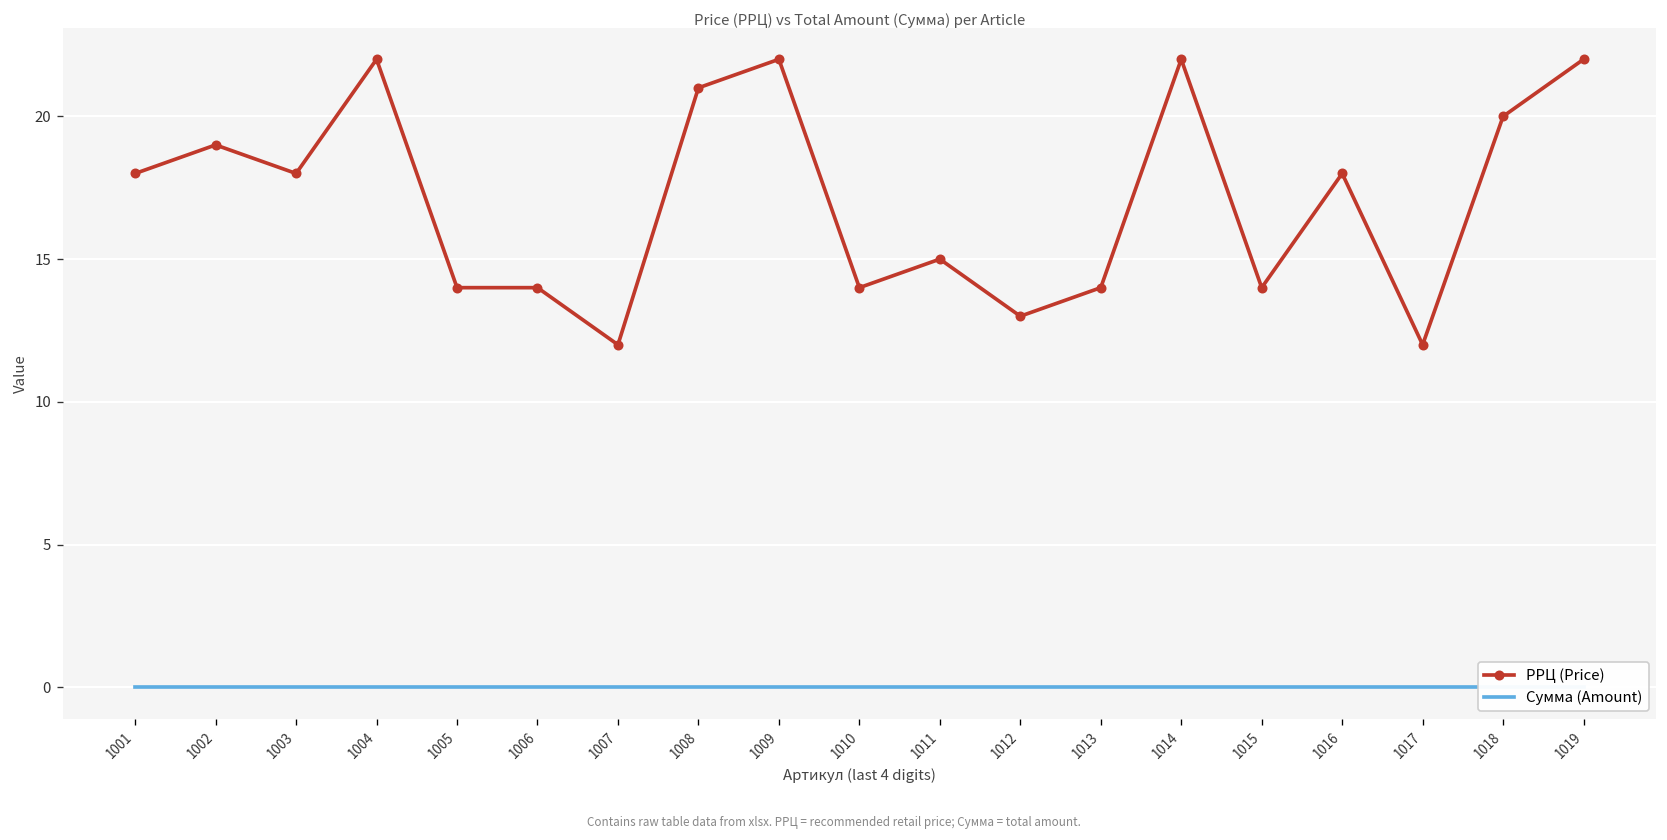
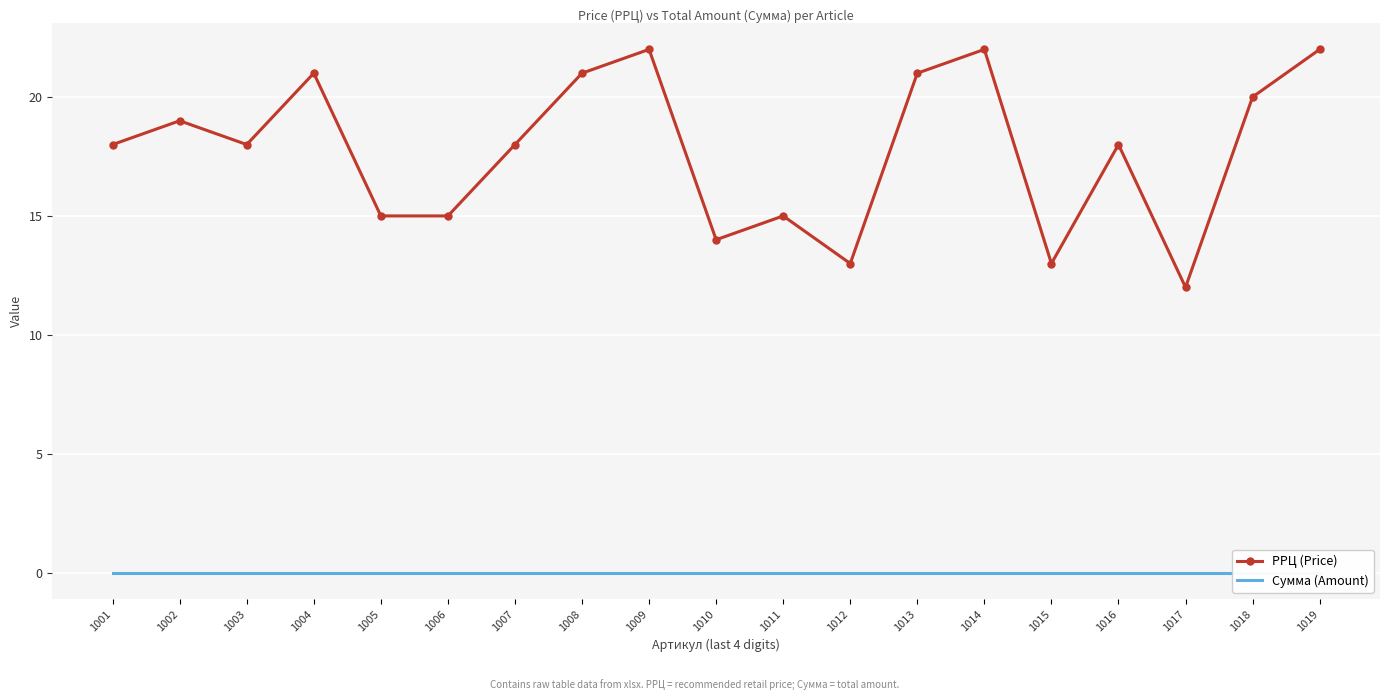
РРЦ (Price), 1004: 22 -> 21
РРЦ (Price), 1005: 14 -> 15
РРЦ (Price), 1006: 14 -> 15
РРЦ (Price), 1007: 12 -> 18
РРЦ (Price), 1013: 14 -> 21
РРЦ (Price), 1015: 14 -> 13
